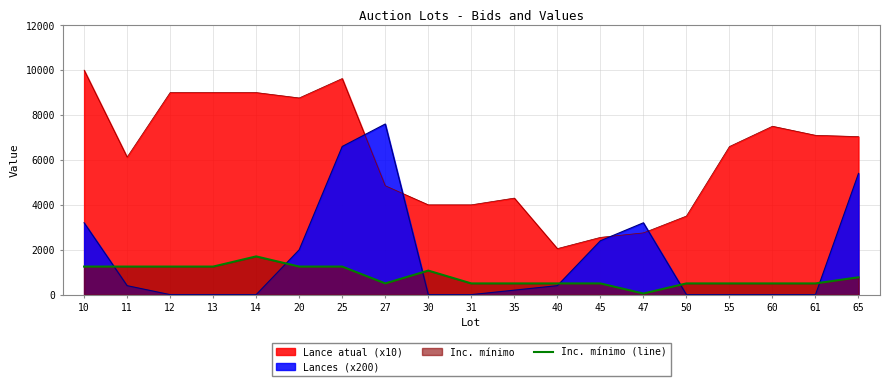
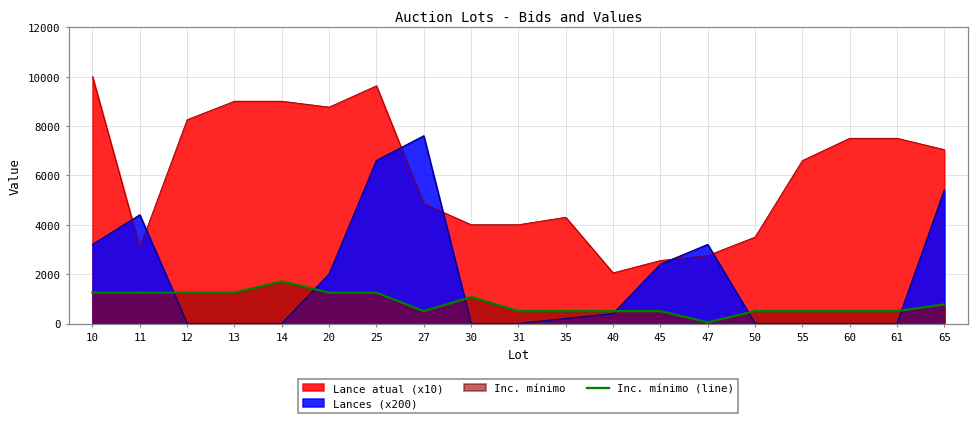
Lance atual (x10), 11: 6100 -> 3100
Lances (x200), 11: 400 -> 4400
Lance atual (x10), 12: 9000 -> 8300
Lance atual (x10), 61: 7100 -> 7500
